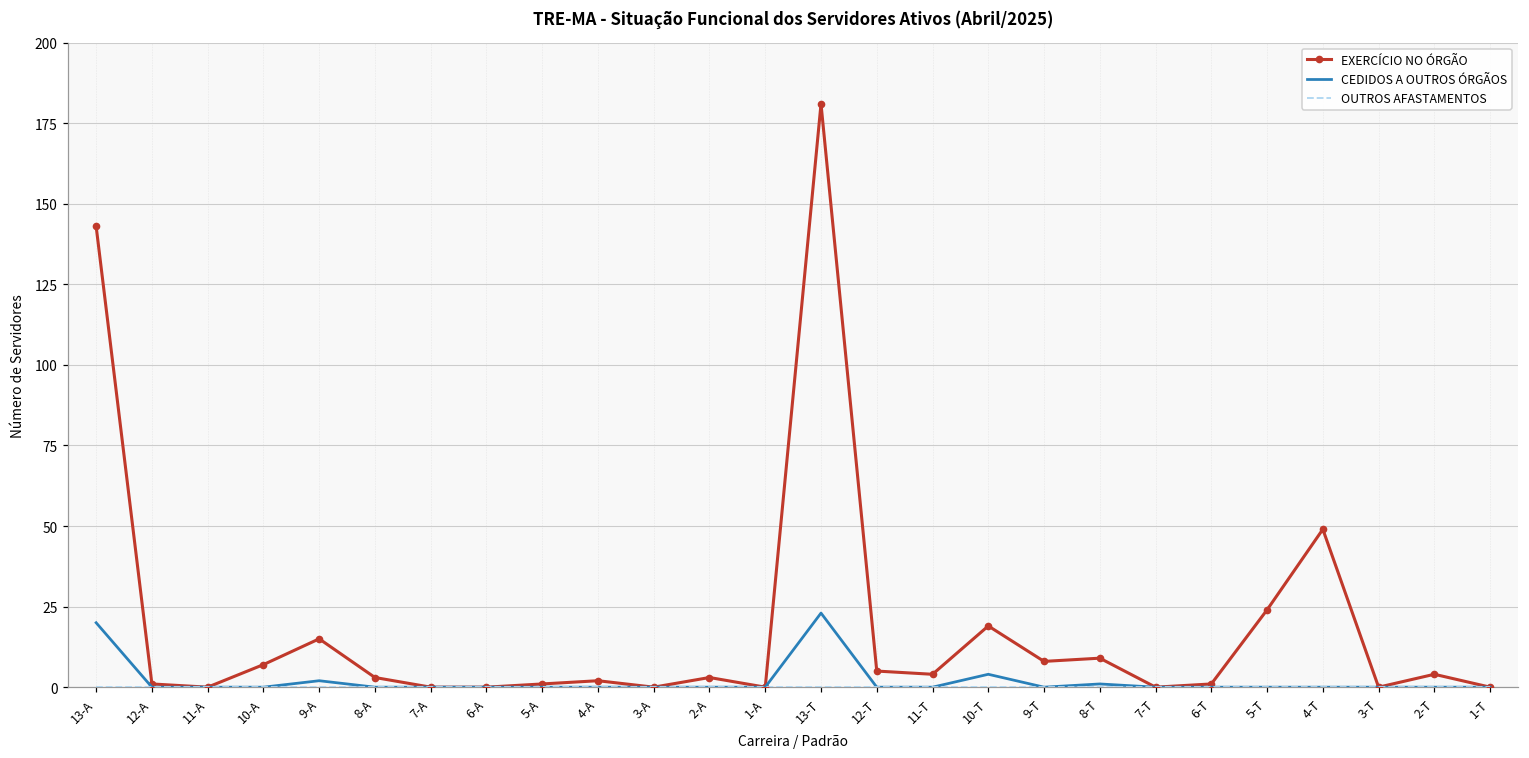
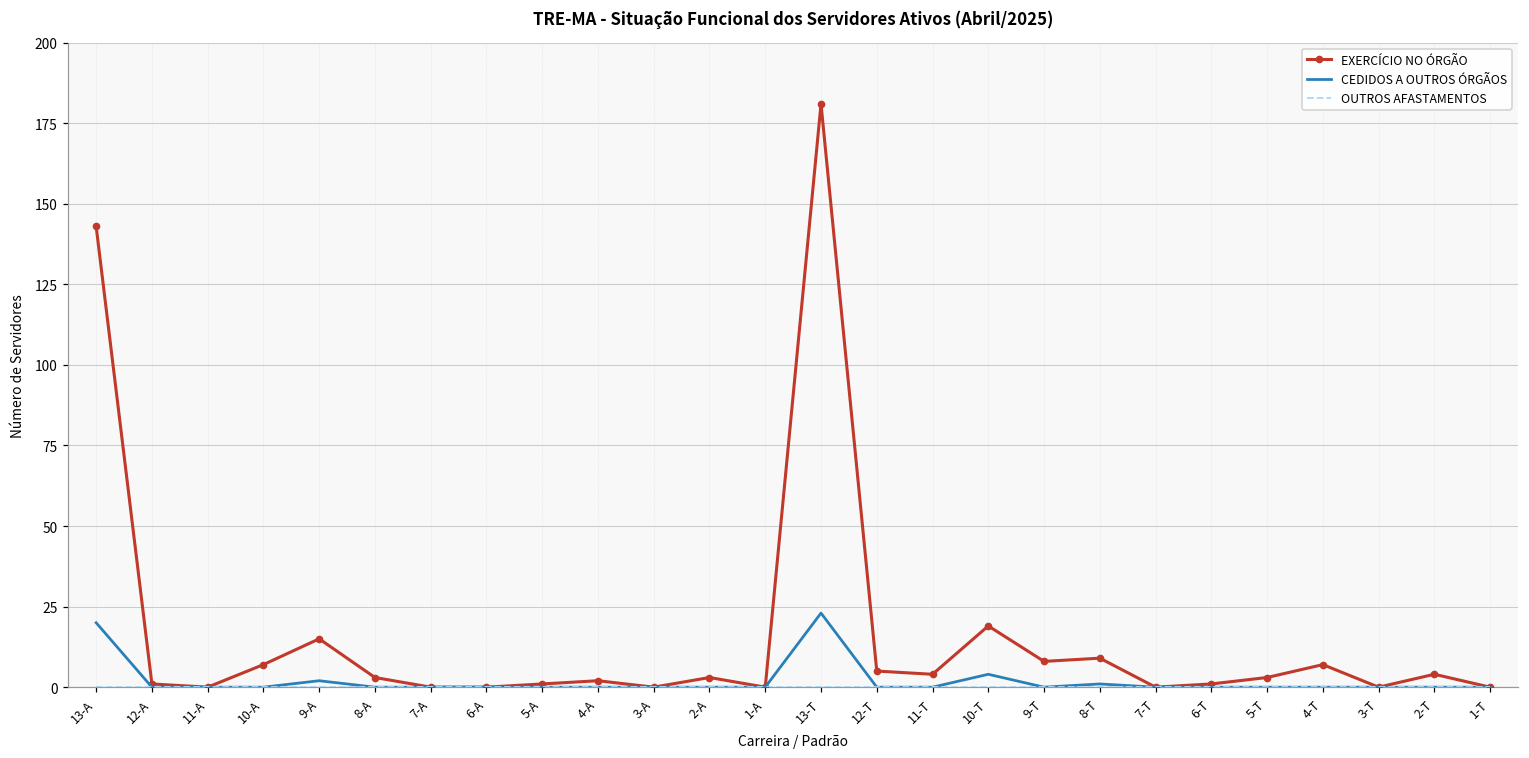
EXERCÍCIO NO ÓRGÃO, 5-T: 24 -> 3
EXERCÍCIO NO ÓRGÃO, 4-T: 49 -> 7
